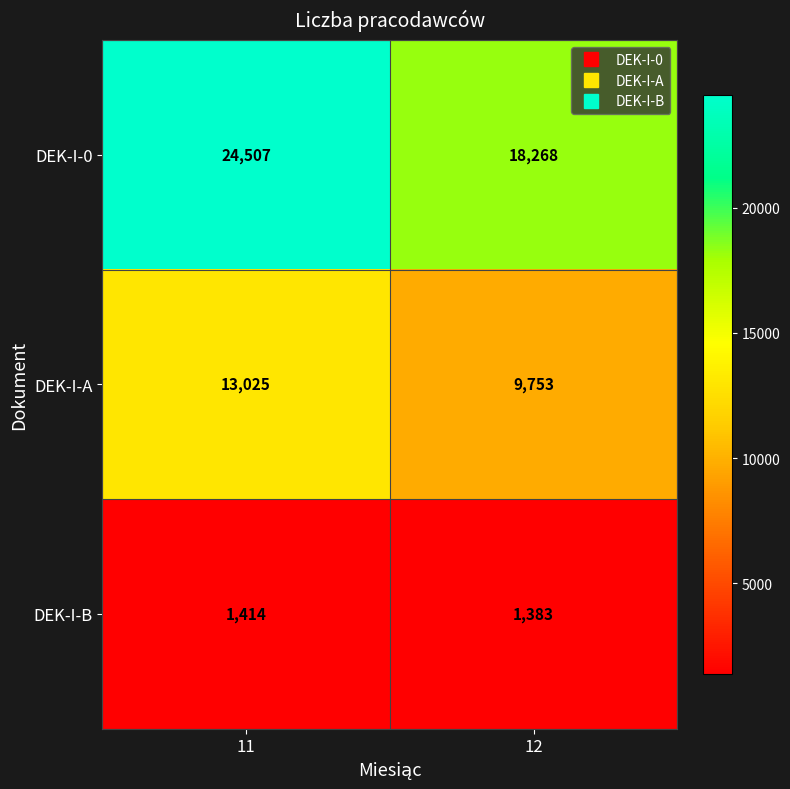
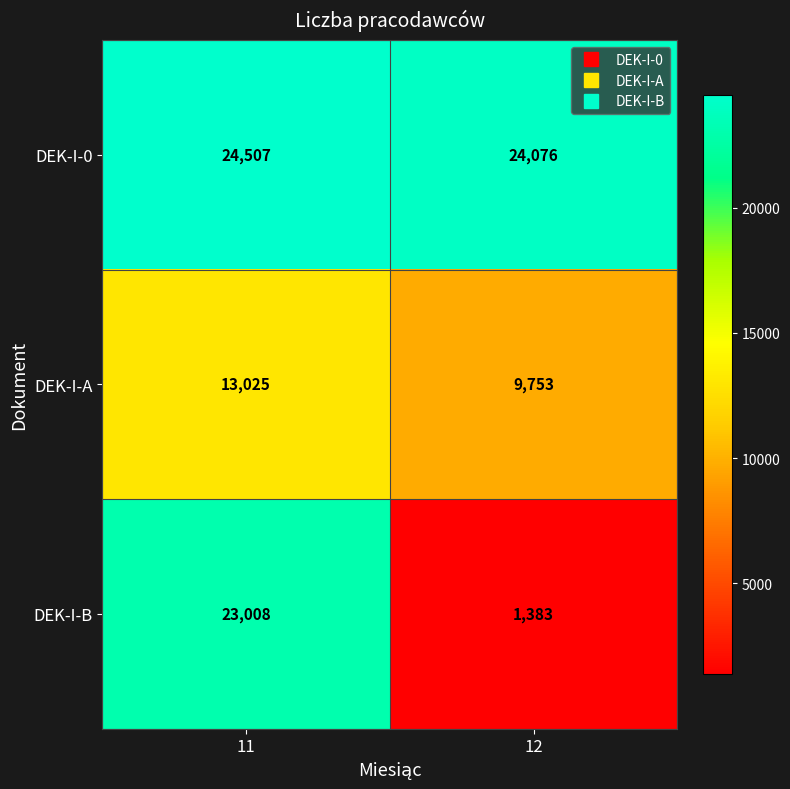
DEK-I-0, 12: 18,268 -> 24,076
DEK-I-B, 11: 1,414 -> 23,008
